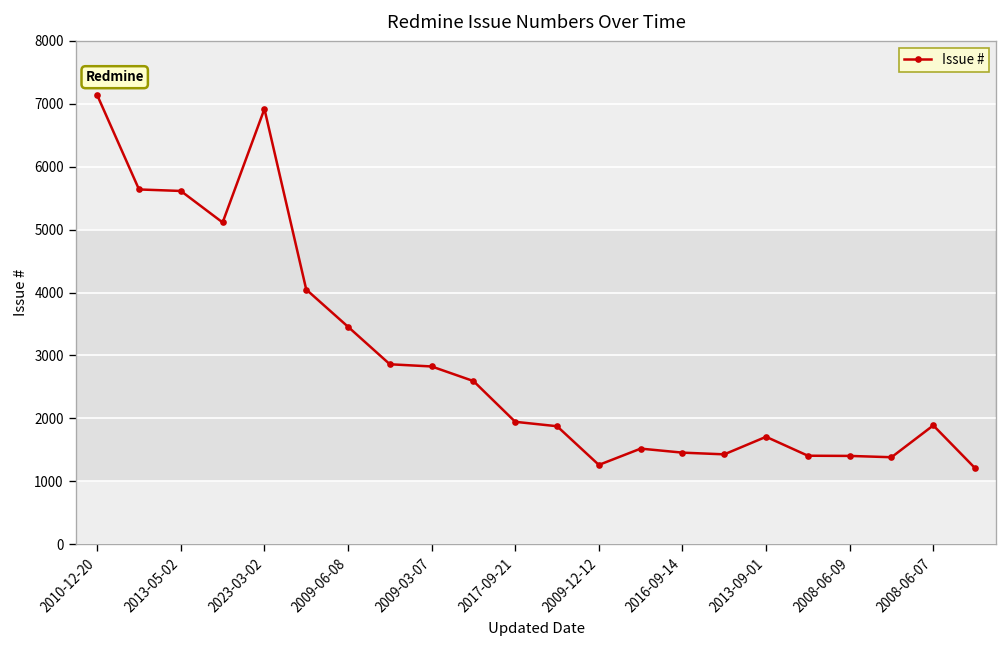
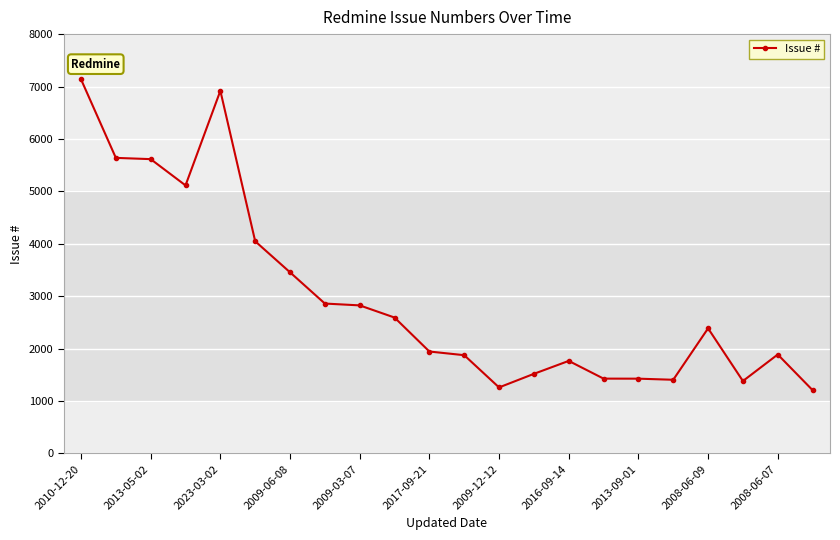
2016-09-14: 1500 -> 1800
2013-09-01: 1700 -> 1400
2008-06-09: 1400 -> 2400
